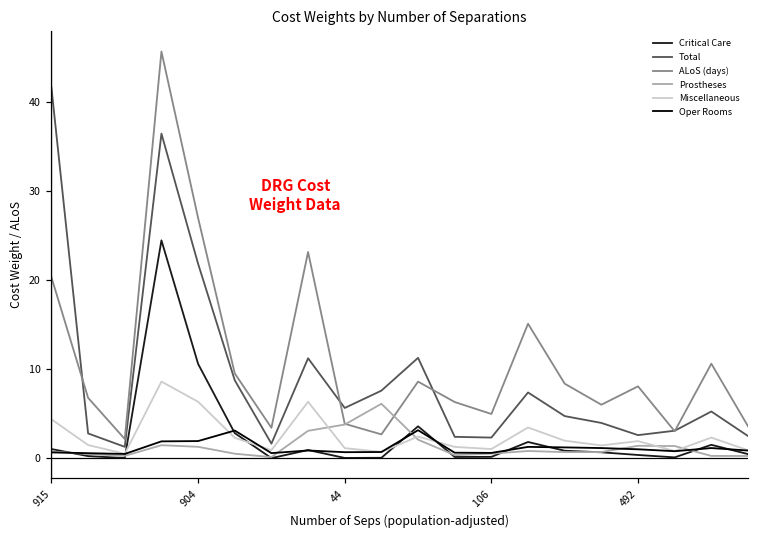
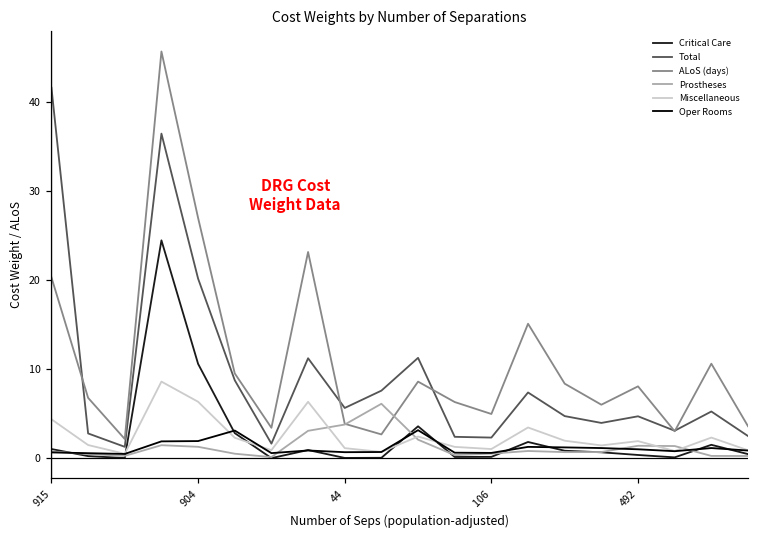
Total, 904: 22 -> 20
Total, 492: 3 -> 5
